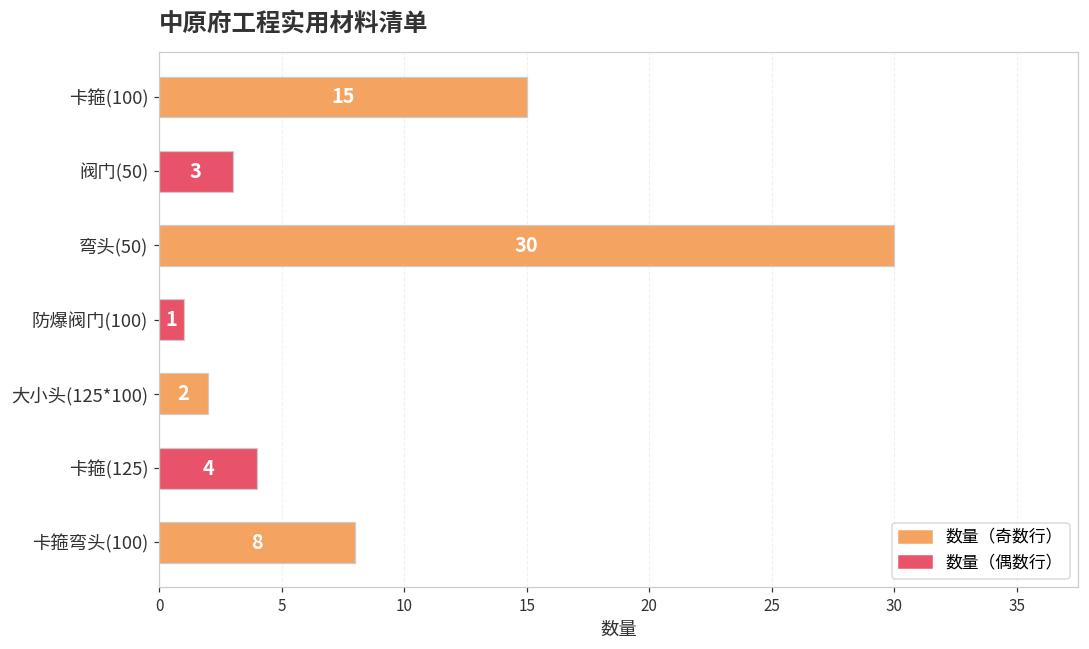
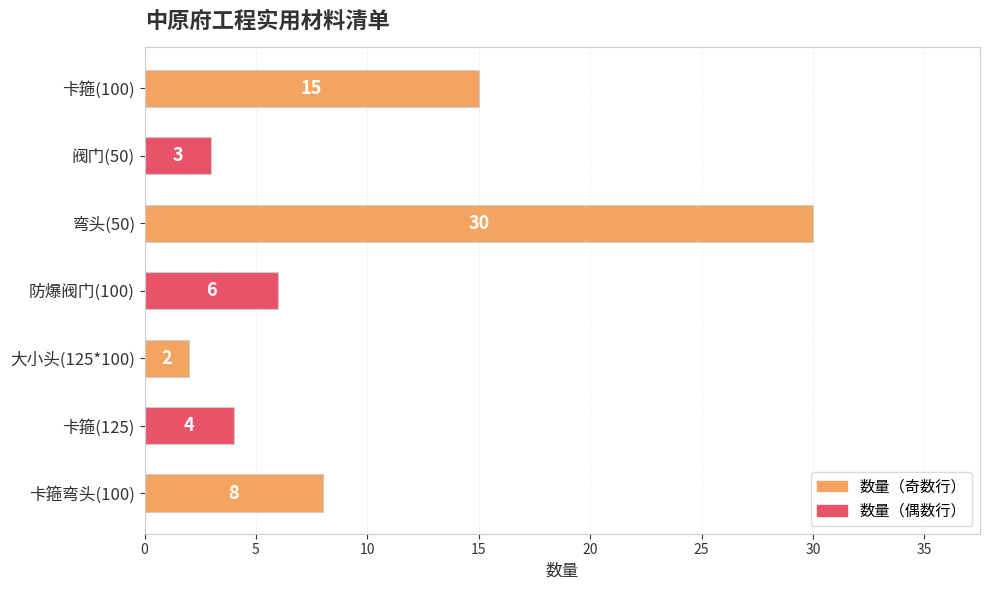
防爆阀门(100): 1 -> 6
